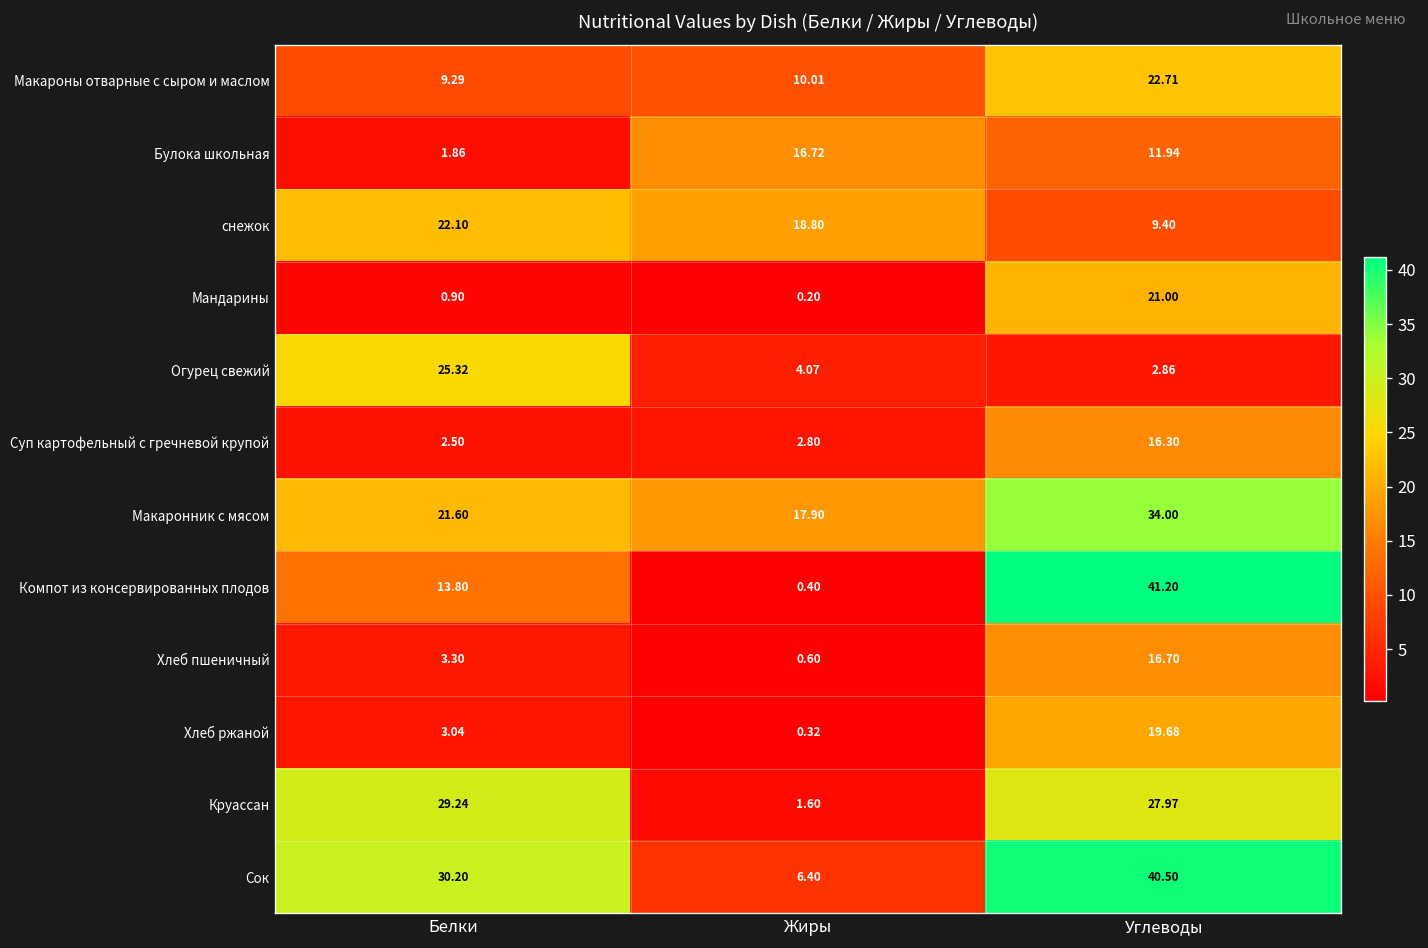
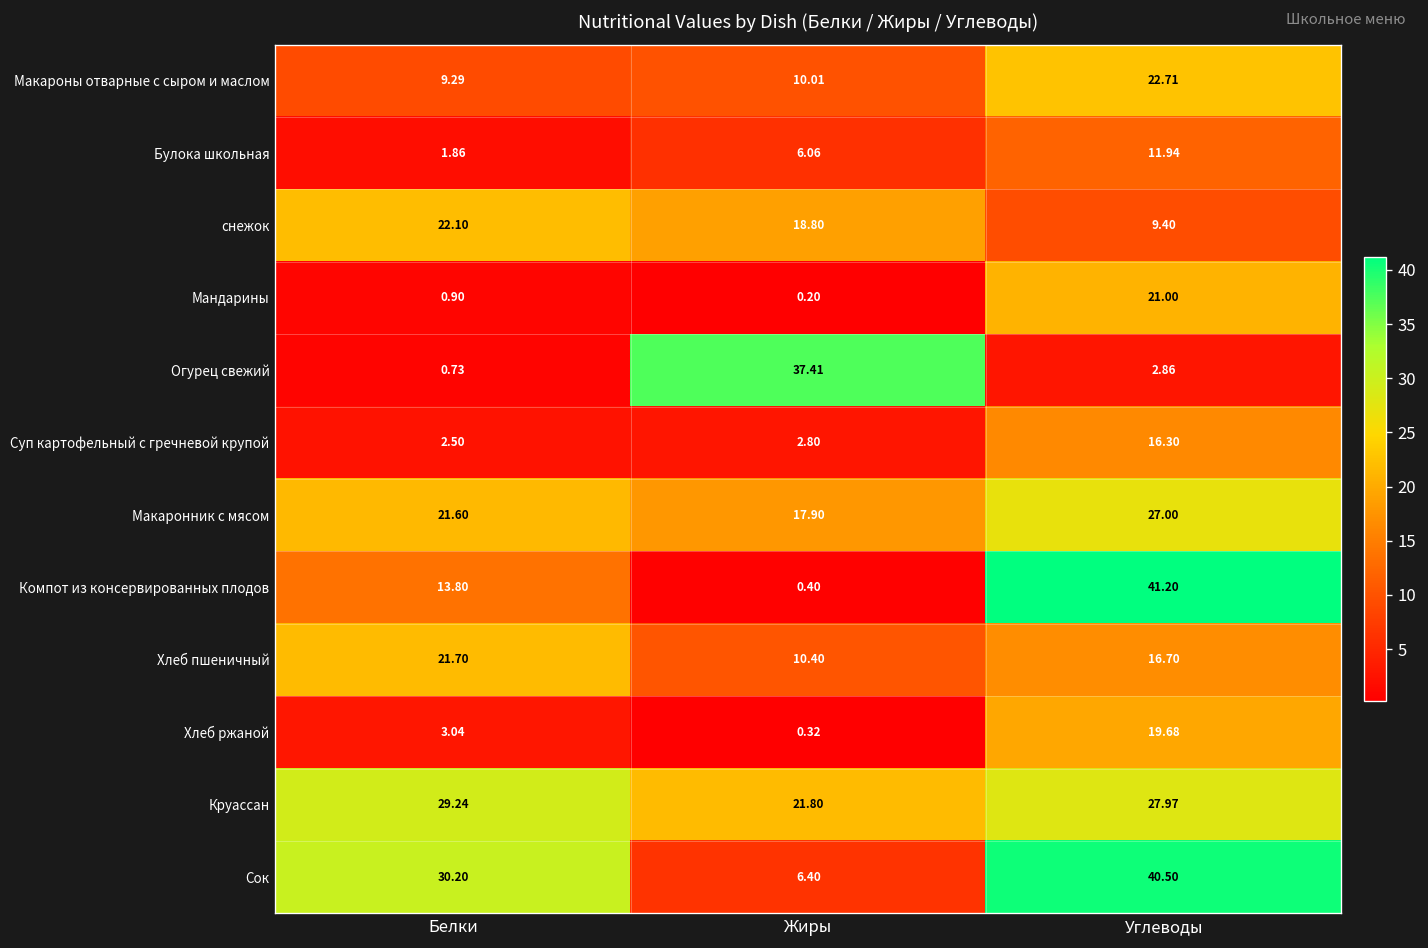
Булока школьная, Жиры: 16.72 -> 6.06
Огурец свежий, Белки: 25.32 -> 0.73
Огурец свежий, Жиры: 4.07 -> 37.41
Макаронник с мясом, Углеводы: 34.00 -> 27.00
Хлеб пшеничный, Белки: 3.30 -> 21.70
Хлеб пшеничный, Жиры: 0.60 -> 10.40
Круассан, Жиры: 1.60 -> 21.80
